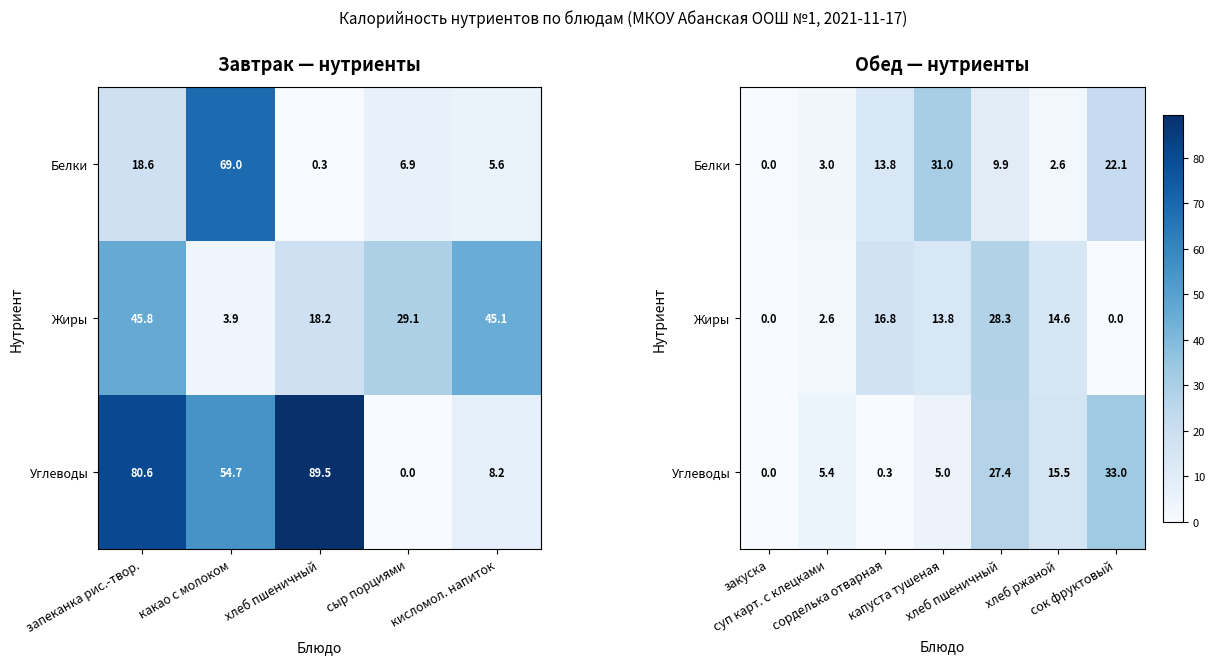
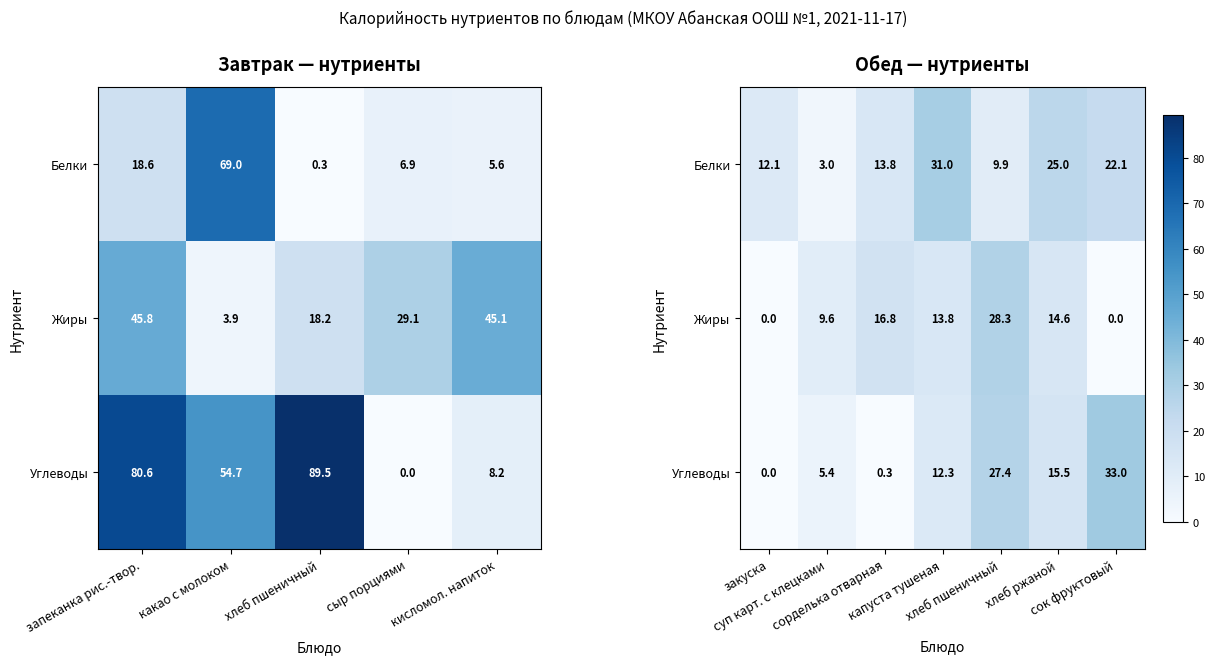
Обед — нутриенты, Белки, закуска: 0.0 -> 12.1
Обед — нутриенты, Белки, хлеб ржаной: 2.6 -> 25.0
Обед — нутриенты, Жиры, суп карт. с клецками: 2.6 -> 9.6
Обед — нутриенты, Углеводы, капуста тушеная: 5.0 -> 12.3
